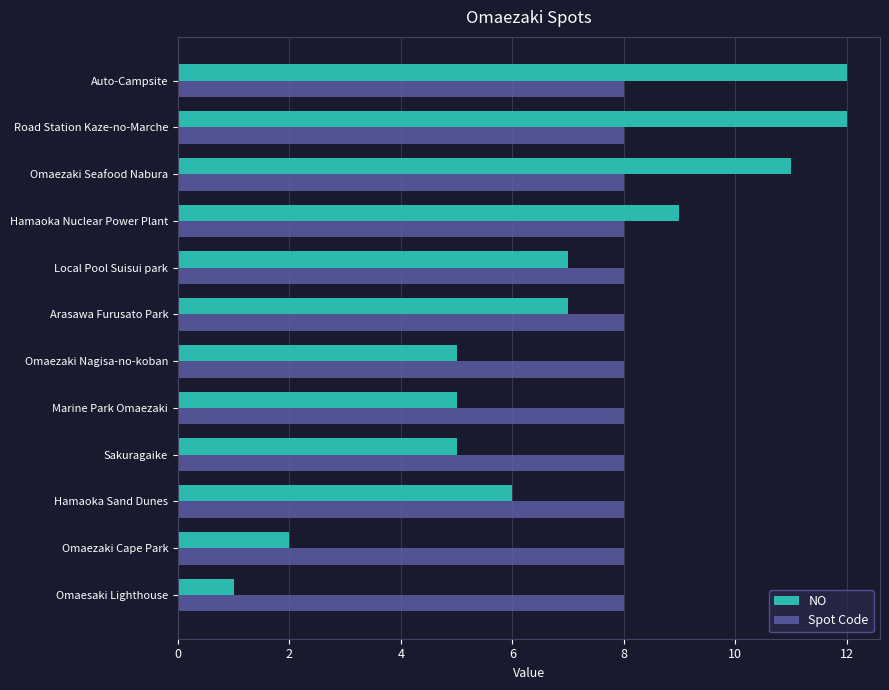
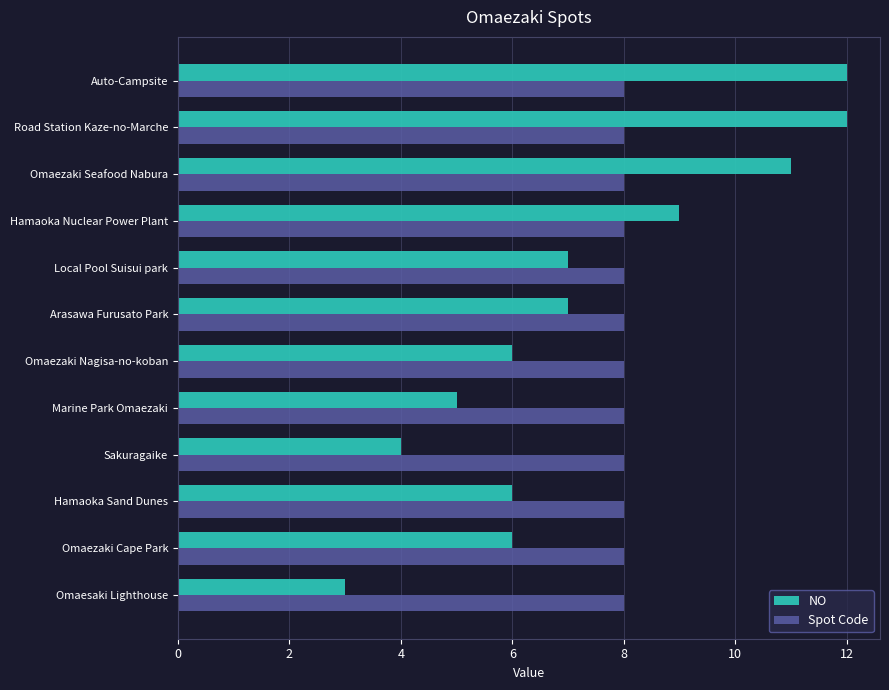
NO, Omaezaki Nagisa-no-koban: 5 -> 6
NO, Sakuragaike: 5 -> 4
NO, Omaezaki Cape Park: 2 -> 6
NO, Omaesaki Lighthouse: 1 -> 3
